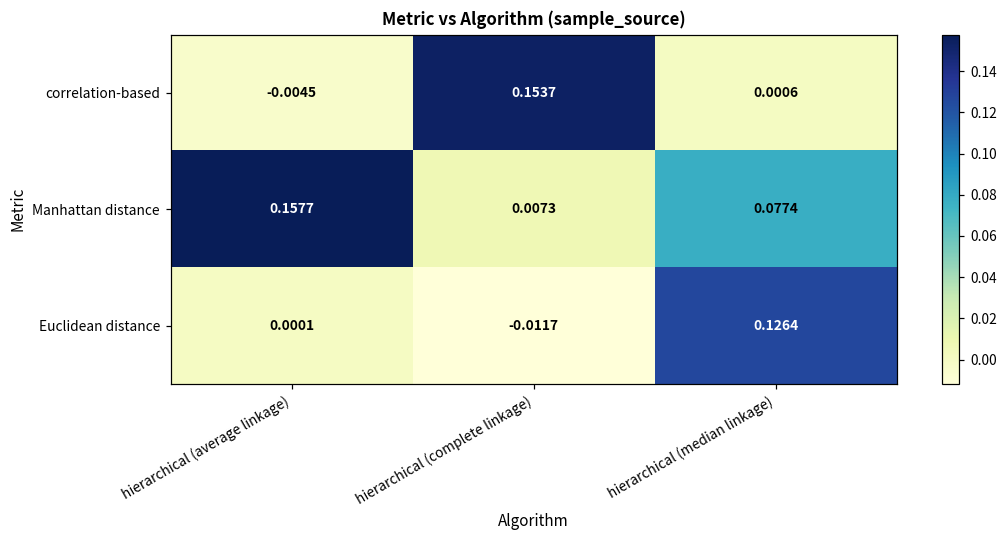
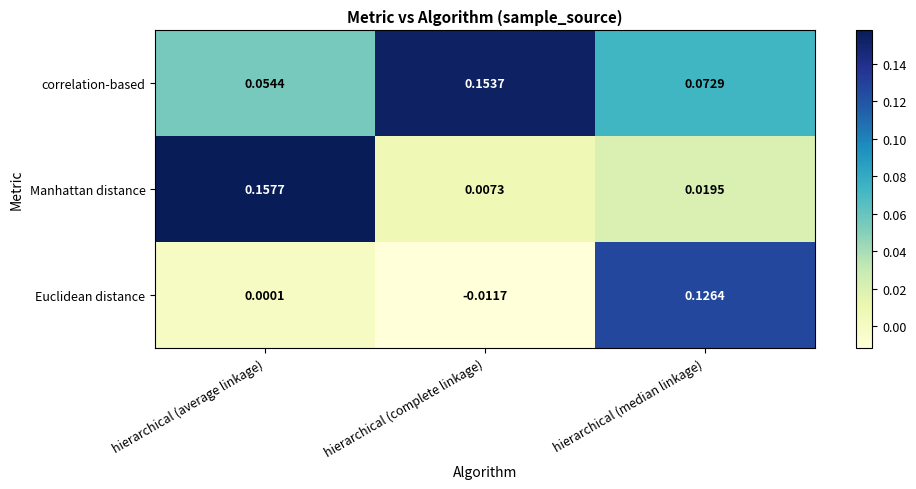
correlation-based, hierarchical (average linkage): -0.0045 -> 0.0544
correlation-based, hierarchical (median linkage): 0.0006 -> 0.0729
Manhattan distance, hierarchical (median linkage): 0.0774 -> 0.0195
